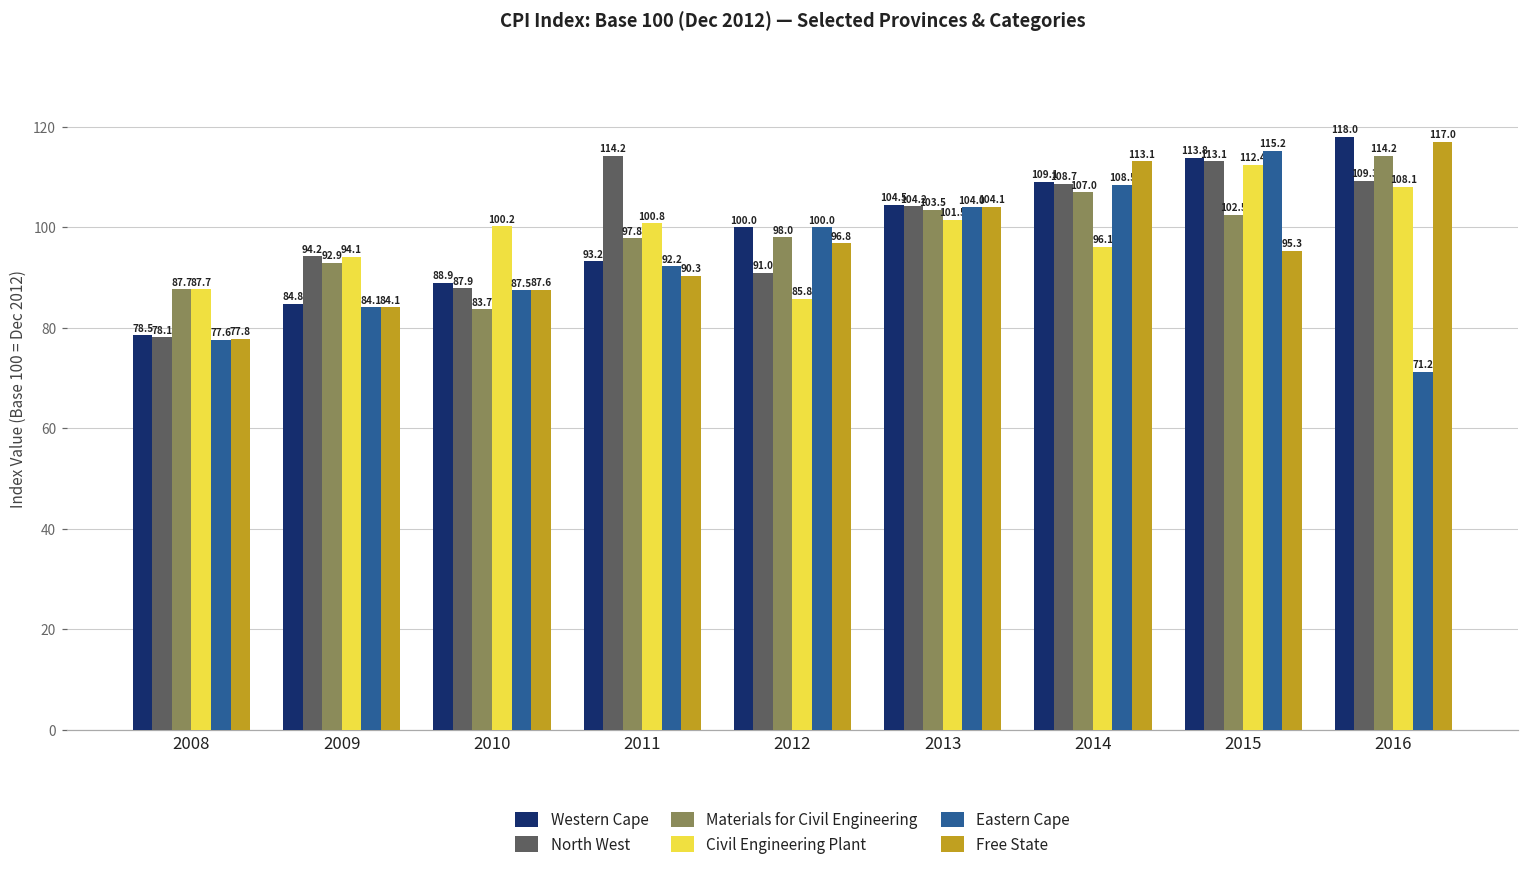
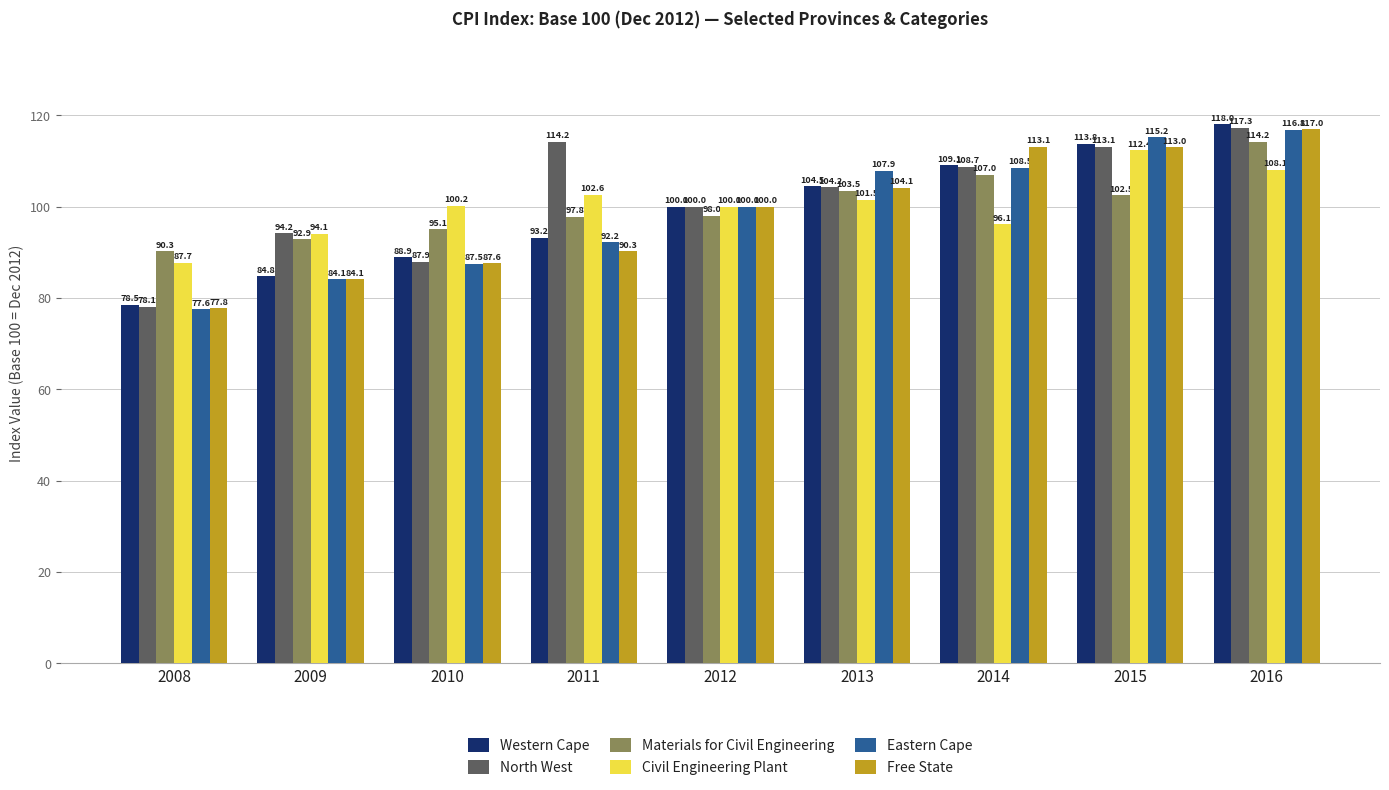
Materials for Civil Engineering, 2008: 87.7 -> 90.3
Materials for Civil Engineering, 2010: 83.7 -> 95.1
Civil Engineering Plant, 2011: 100.8 -> 102.6
North West, 2012: 91.0 -> 100.0
Civil Engineering Plant, 2012: 85.8 -> 100.0
Free State, 2012: 96.8 -> 100.0
Eastern Cape, 2013: 104.0 -> 107.9
Free State, 2015: 95.3 -> 113.0
North West, 2016: 109.3 -> 117.3
Eastern Cape, 2016: 71.2 -> 116.8
